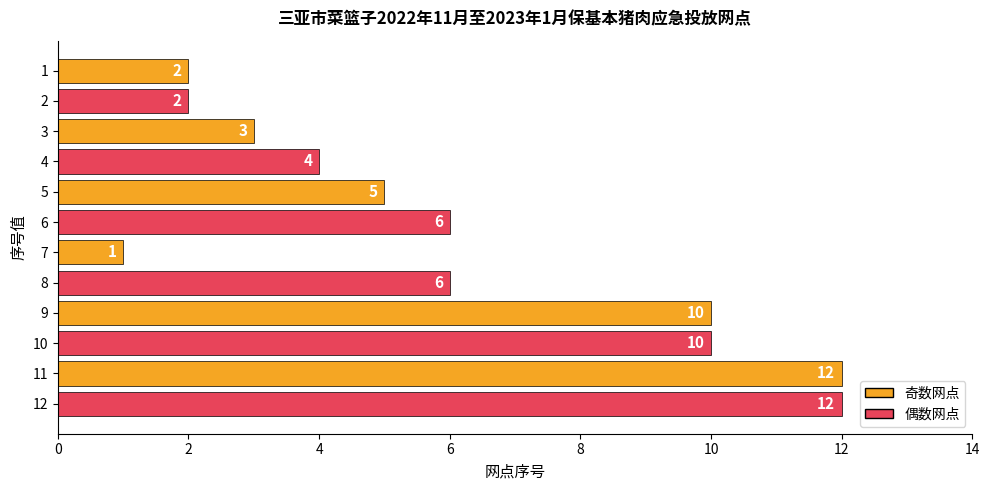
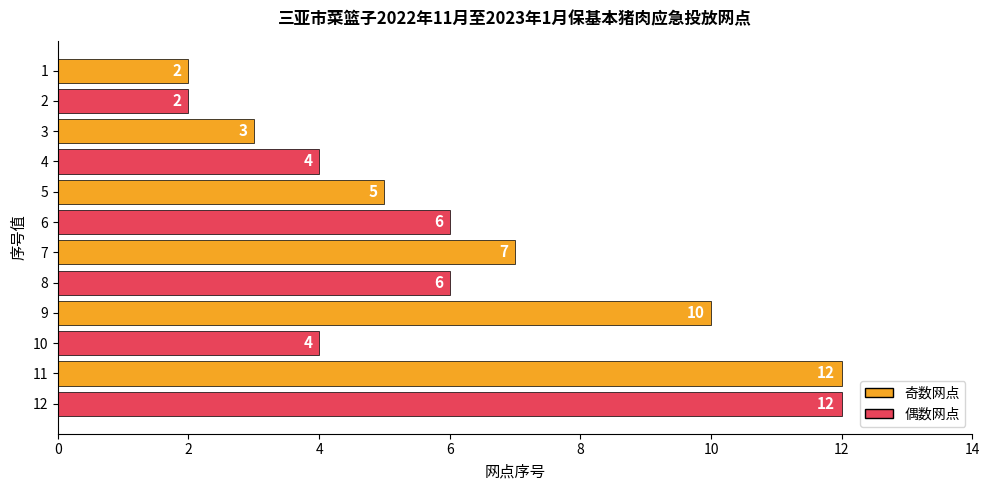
7: 1 -> 7
10: 10 -> 4
